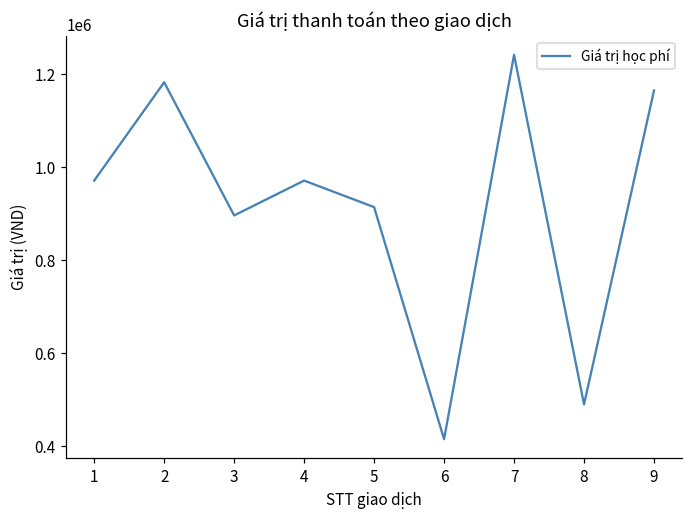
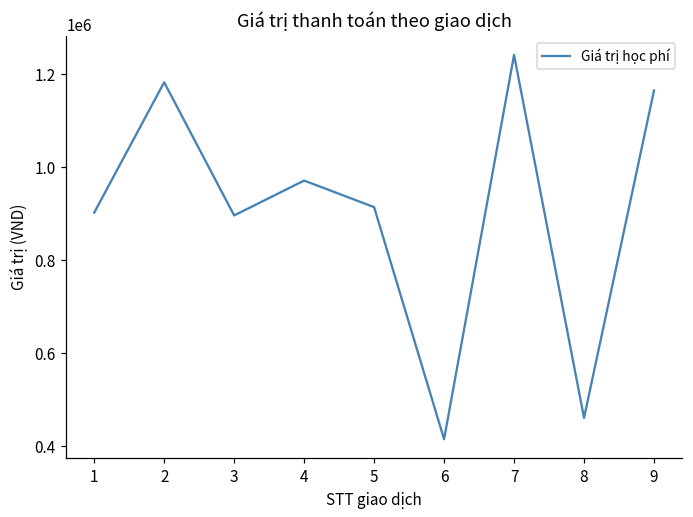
1: 970000 -> 900000
8: 490000 -> 460000
